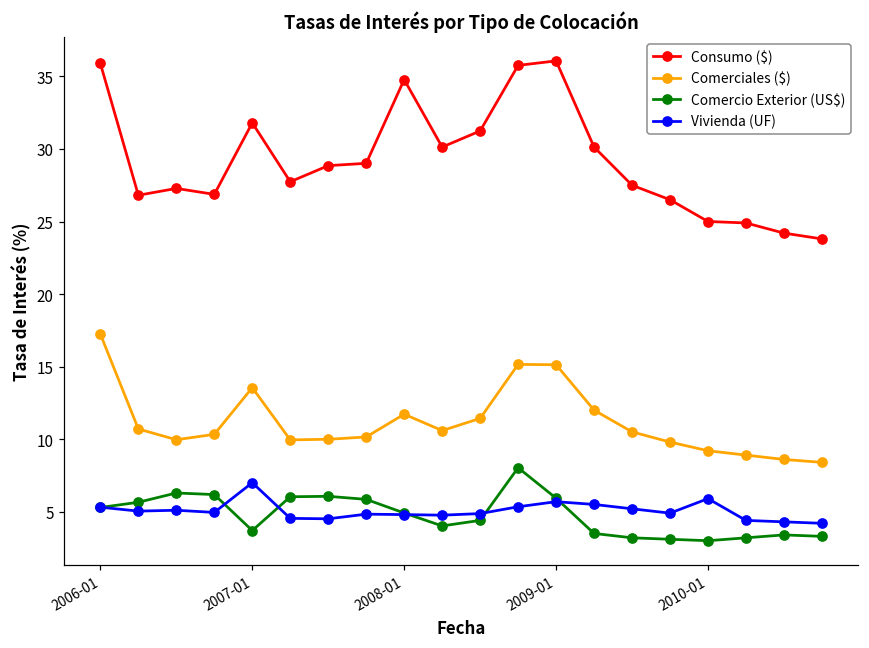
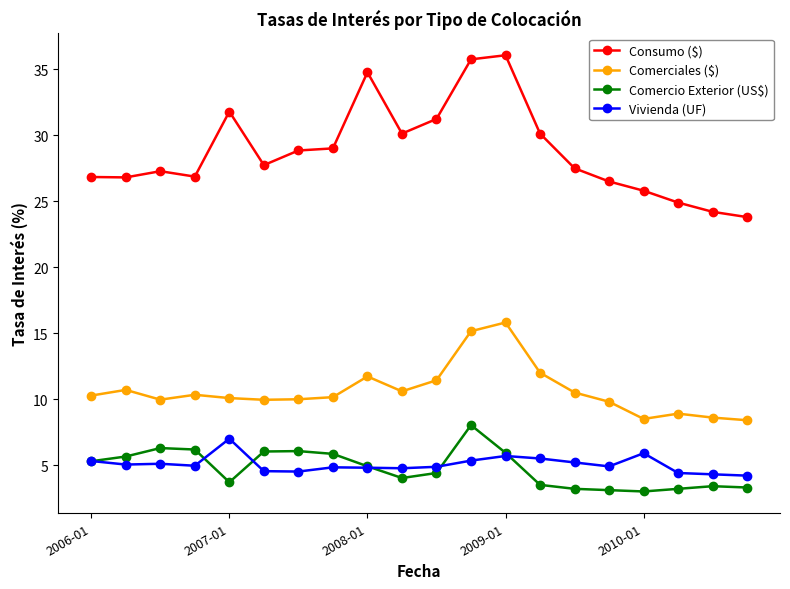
Consumo ($), 2006-01: 35.9 -> 26.8
Comerciales ($), 2006-01: 17.2 -> 10.3
Comerciales ($), 2007-01: 13.6 -> 10.1
Comerciales ($), 2009-01: 15.1 -> 15.8
Consumo ($), 2010-01: 25.0 -> 25.8
Comerciales ($), 2010-01: 9.2 -> 8.5
